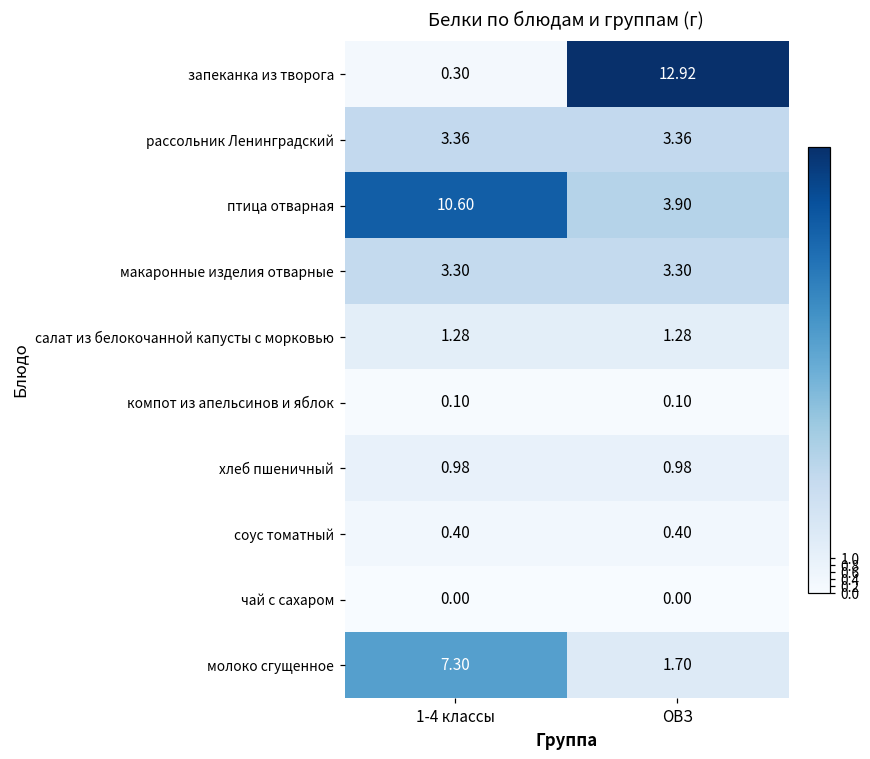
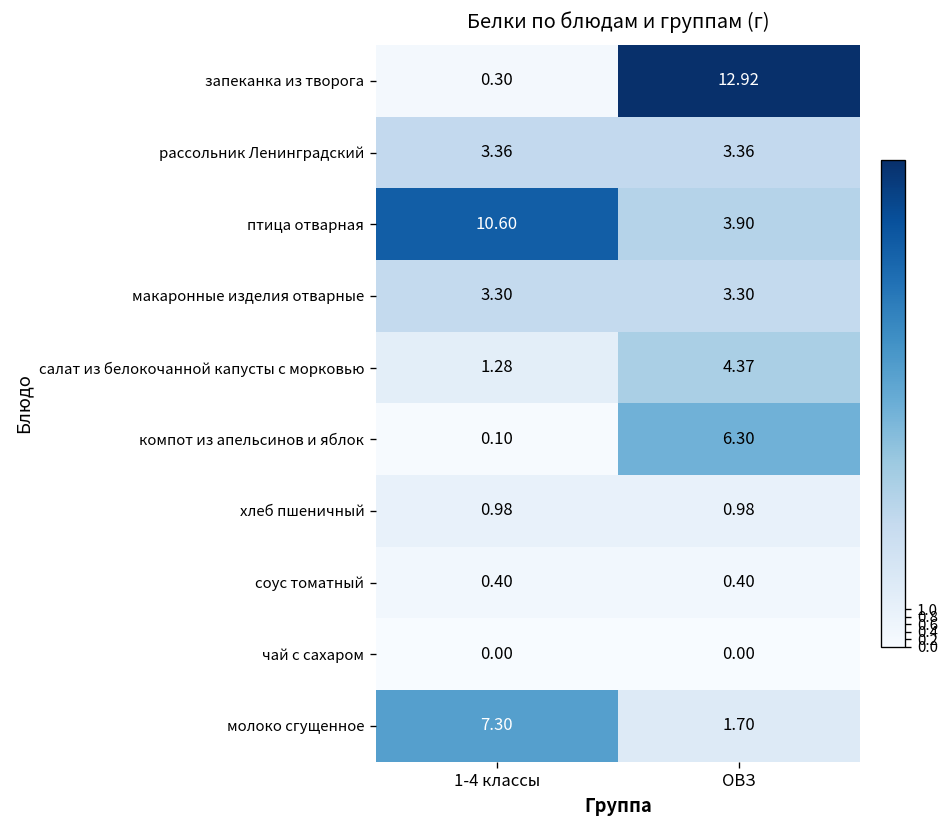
салат из белокочанной капусты с морковью, ОВЗ: 1.28 -> 4.37
компот из апельсинов и яблок, ОВЗ: 0.10 -> 6.30
